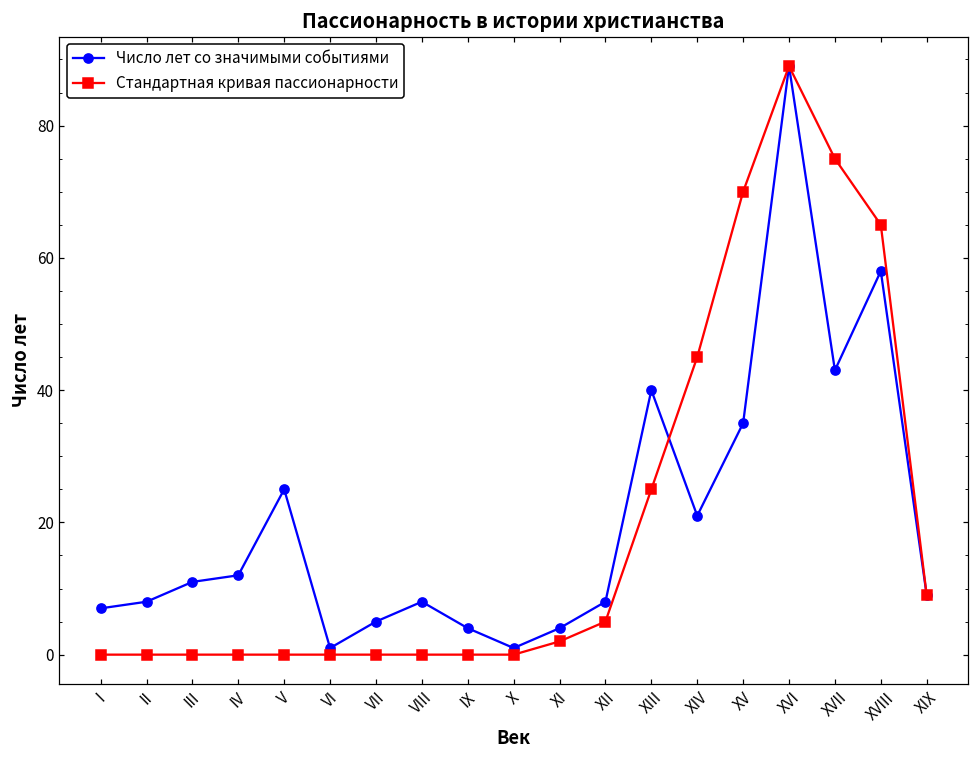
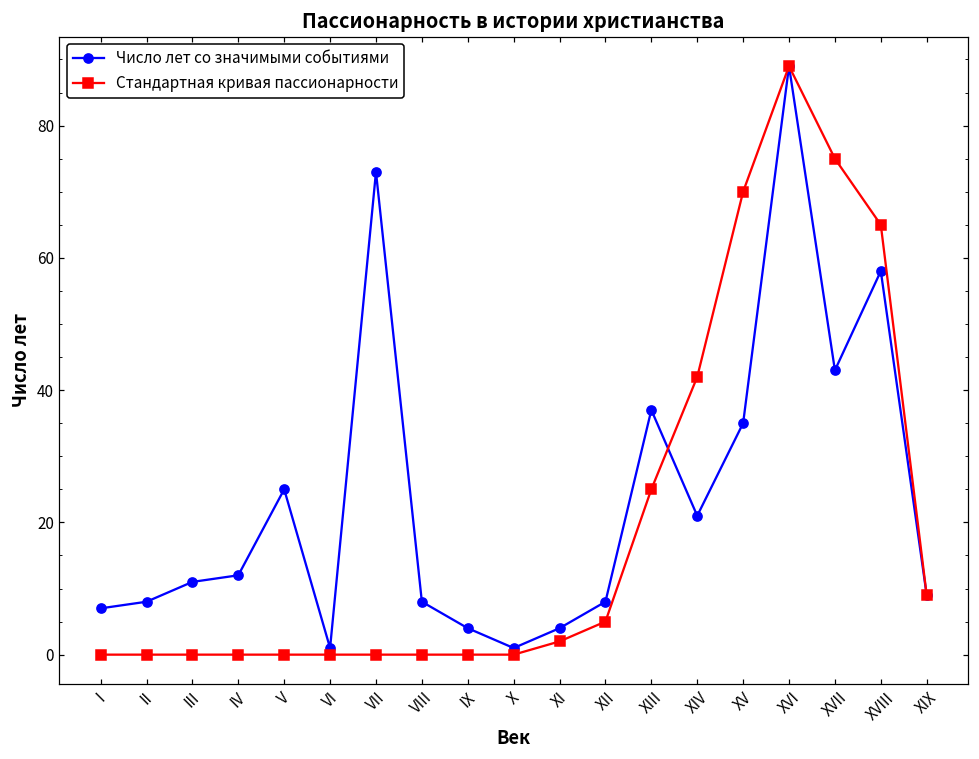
Число лет со значимыми событиями, VII: 5 -> 73
Число лет со значимыми событиями, XIII: 40 -> 37
Стандартная кривая пассионарности, XIV: 45 -> 42
